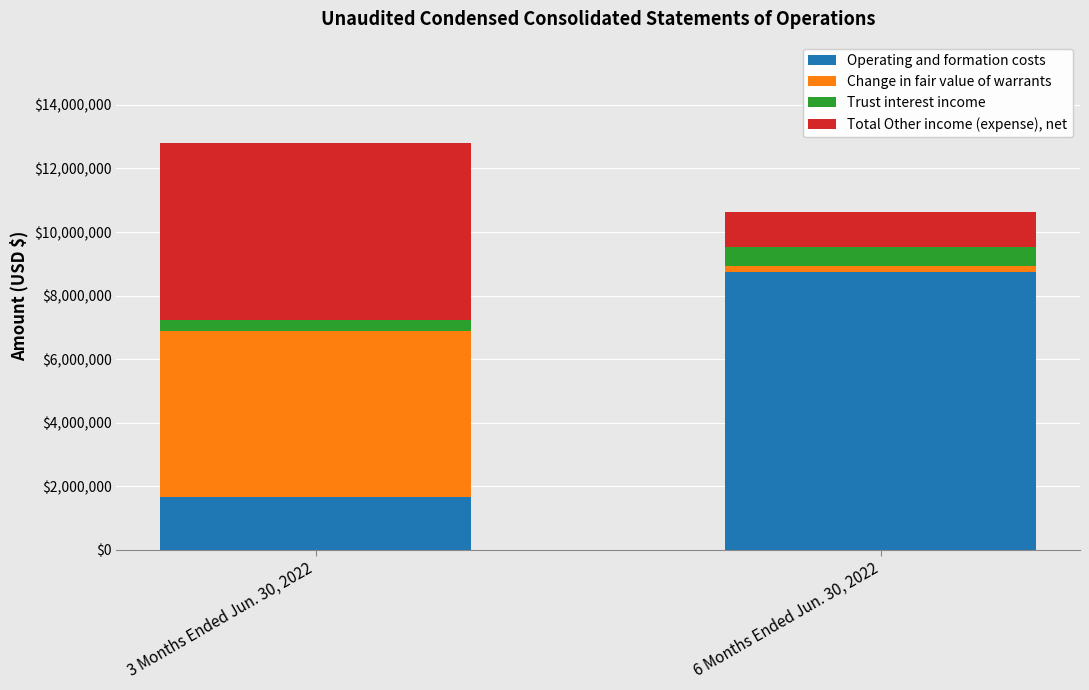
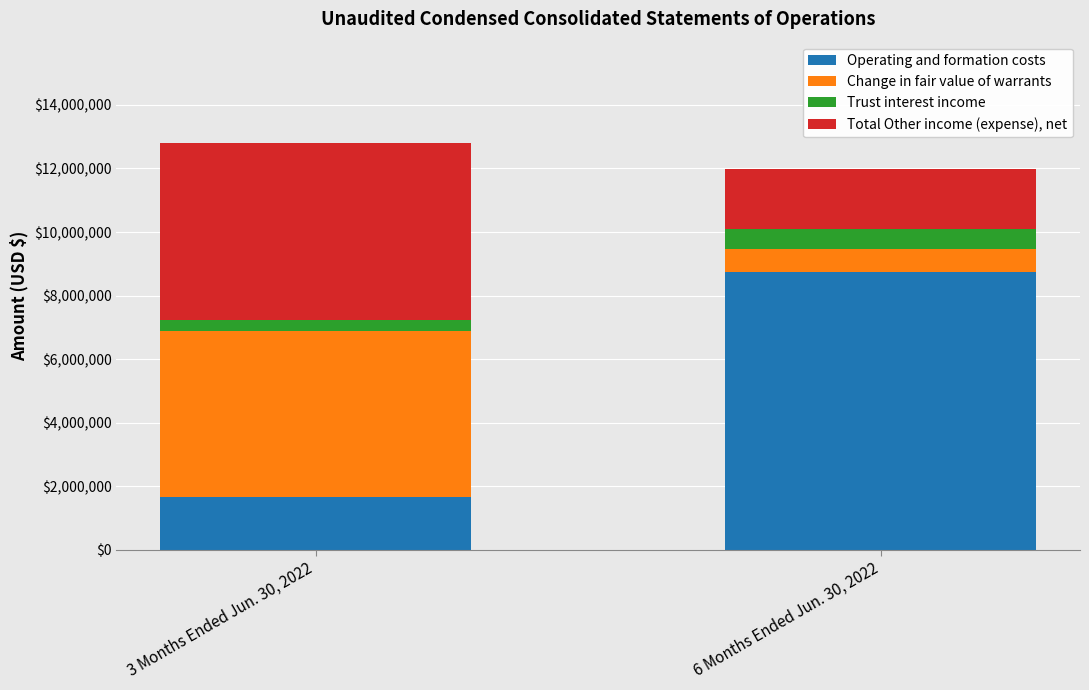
Change in fair value of warrants, 6 Months Ended Jun. 30, 2022: $200,000 -> $700,000
Total Other income (expense), net, 6 Months Ended Jun. 30, 2022: $1,100,000 -> $1,900,000
